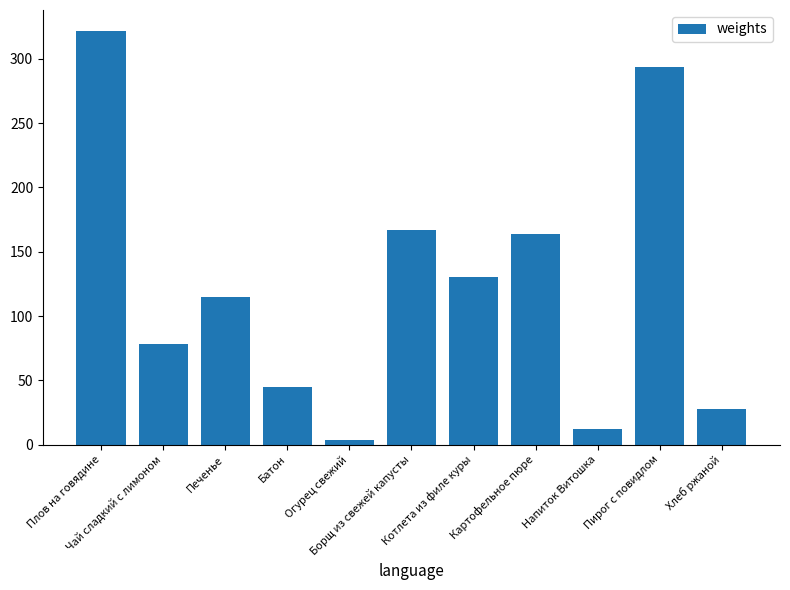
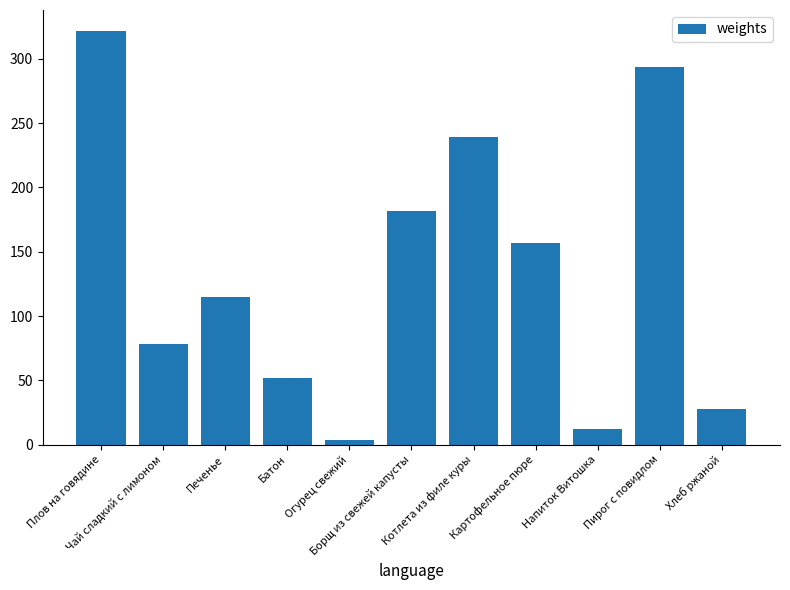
Батон: 45 -> 52
Борщ из свежей капусты: 167 -> 182
Котлета из филе куры: 130 -> 239
Картофельное пюре: 164 -> 157
